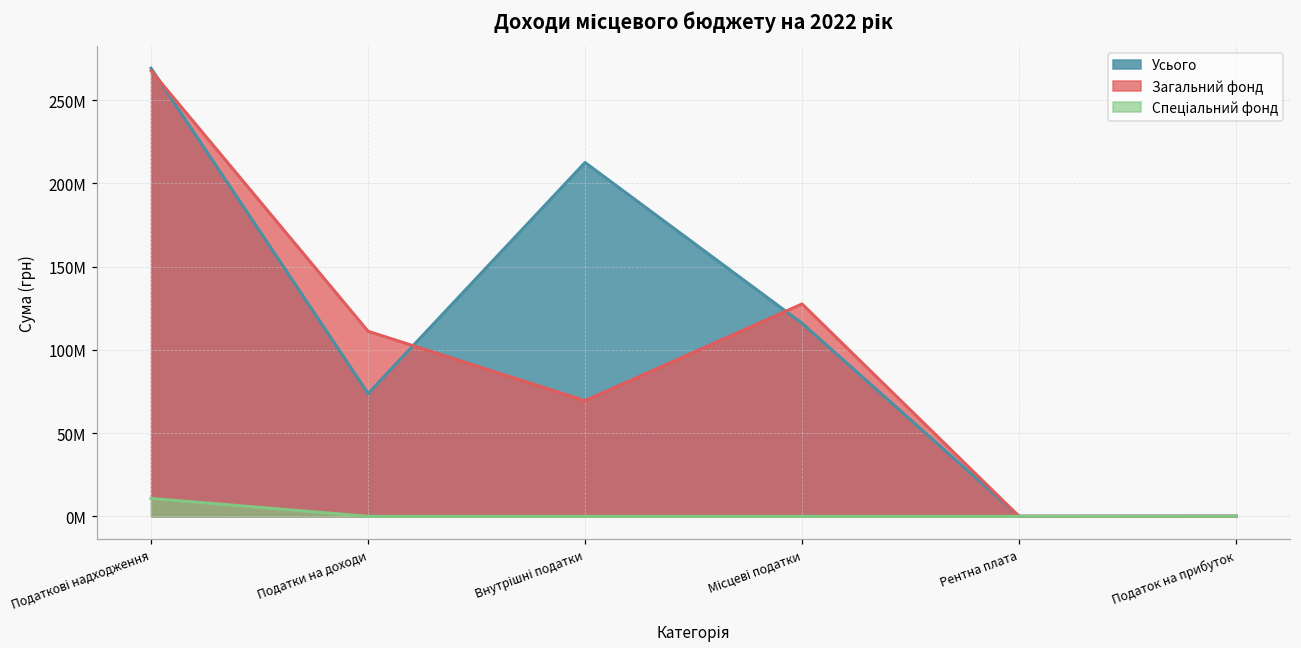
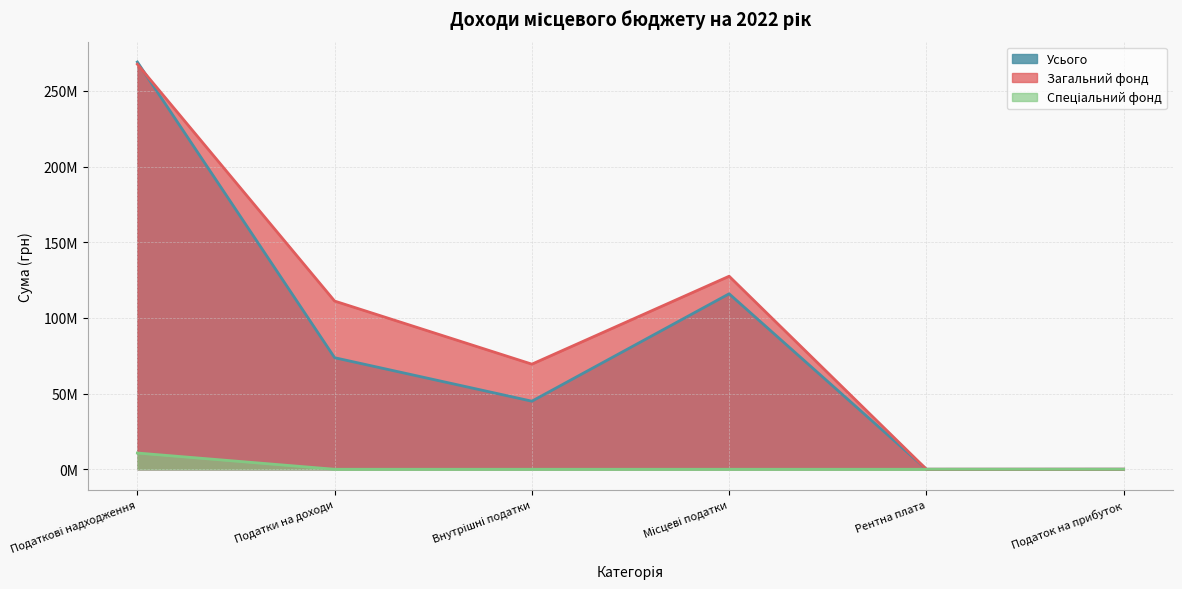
Усього, Внутрішні податки: 213000000 -> 45000000
